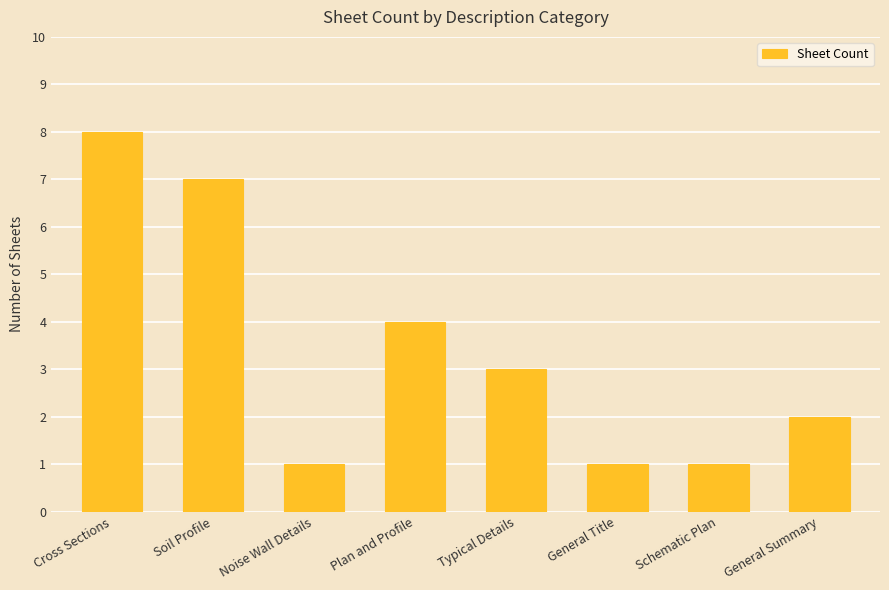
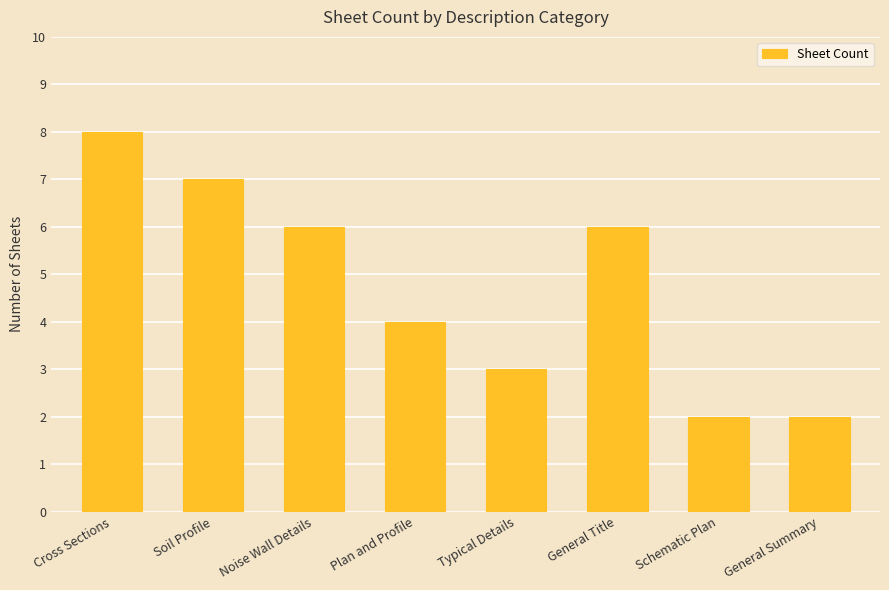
Noise Wall Details: 1 -> 6
General Title: 1 -> 6
Schematic Plan: 1 -> 2
